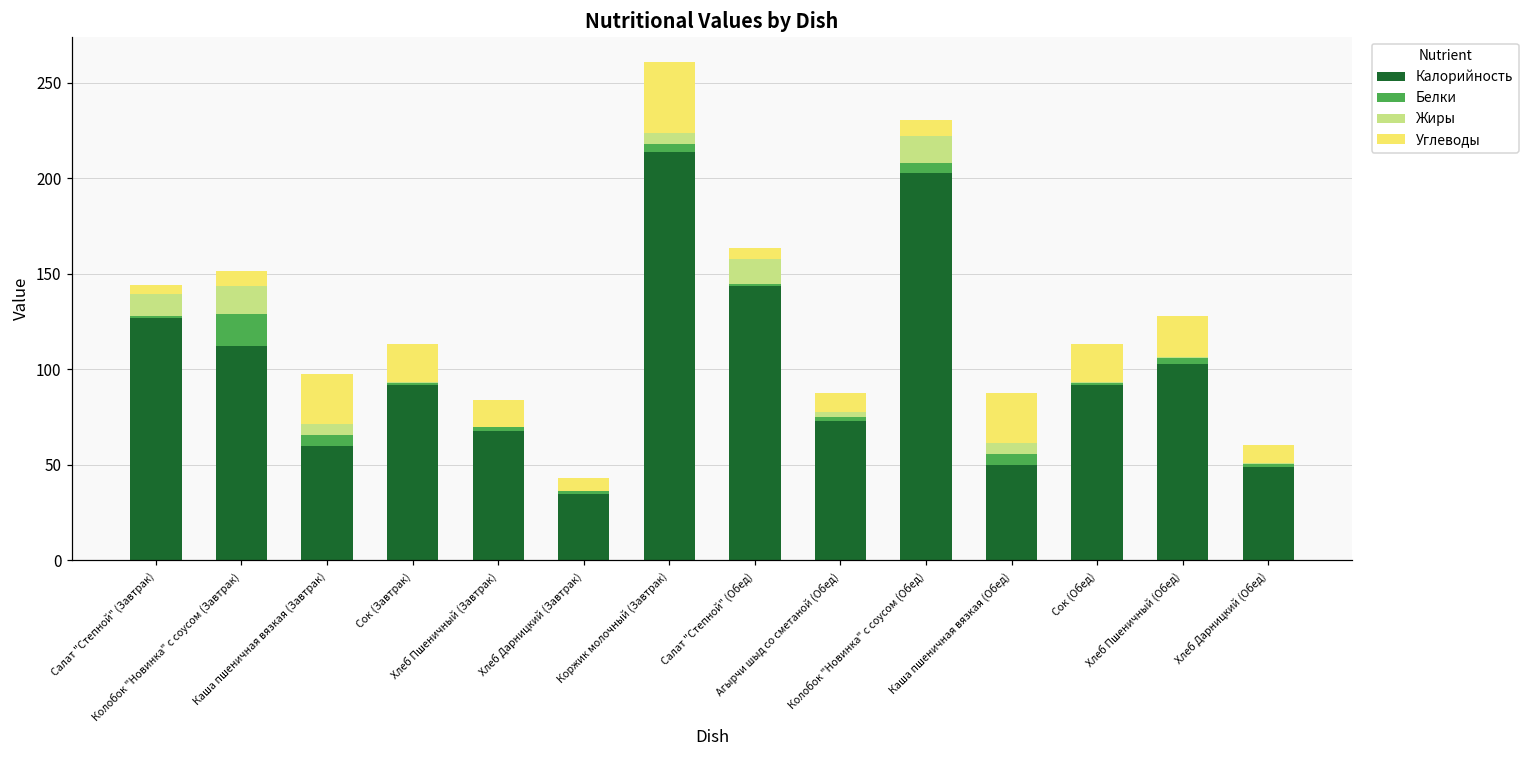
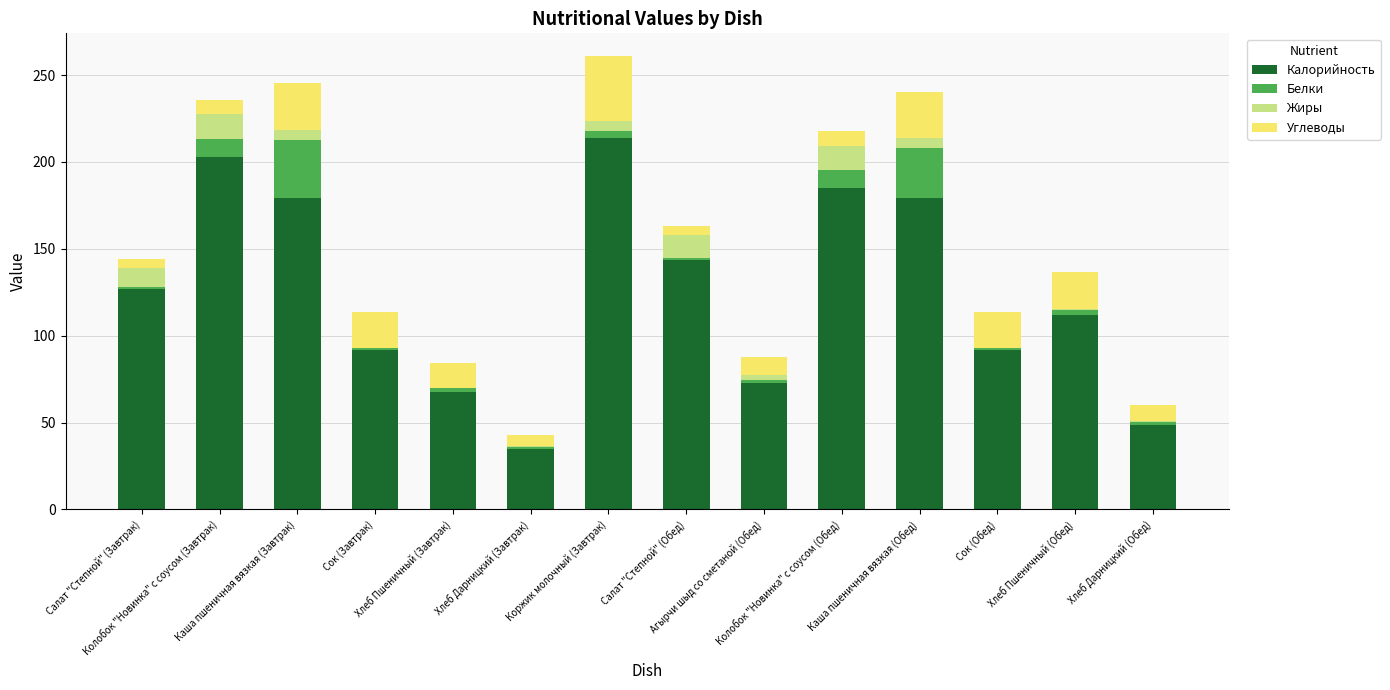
Калорийность, Колобок "Новинка" с соусом (Завтрак): 112 -> 203
Белки, Колобок "Новинка" с соусом (Завтрак): 17 -> 10
Калорийность, Каша пшеничная вязкая (Завтрак): 60 -> 179
Белки, Каша пшеничная вязкая (Завтрак): 6 -> 34
Калорийность, Колобок "Новинка" с соусом (Обед): 203 -> 185
Белки, Колобок "Новинка" с соусом (Обед): 5 -> 10
Калорийность, Каша пшеничная вязкая (Обед): 50 -> 179
Белки, Каша пшеничная вязкая (Обед): 6 -> 29
Калорийность, Хлеб Пшеничный (Обед): 103 -> 112
